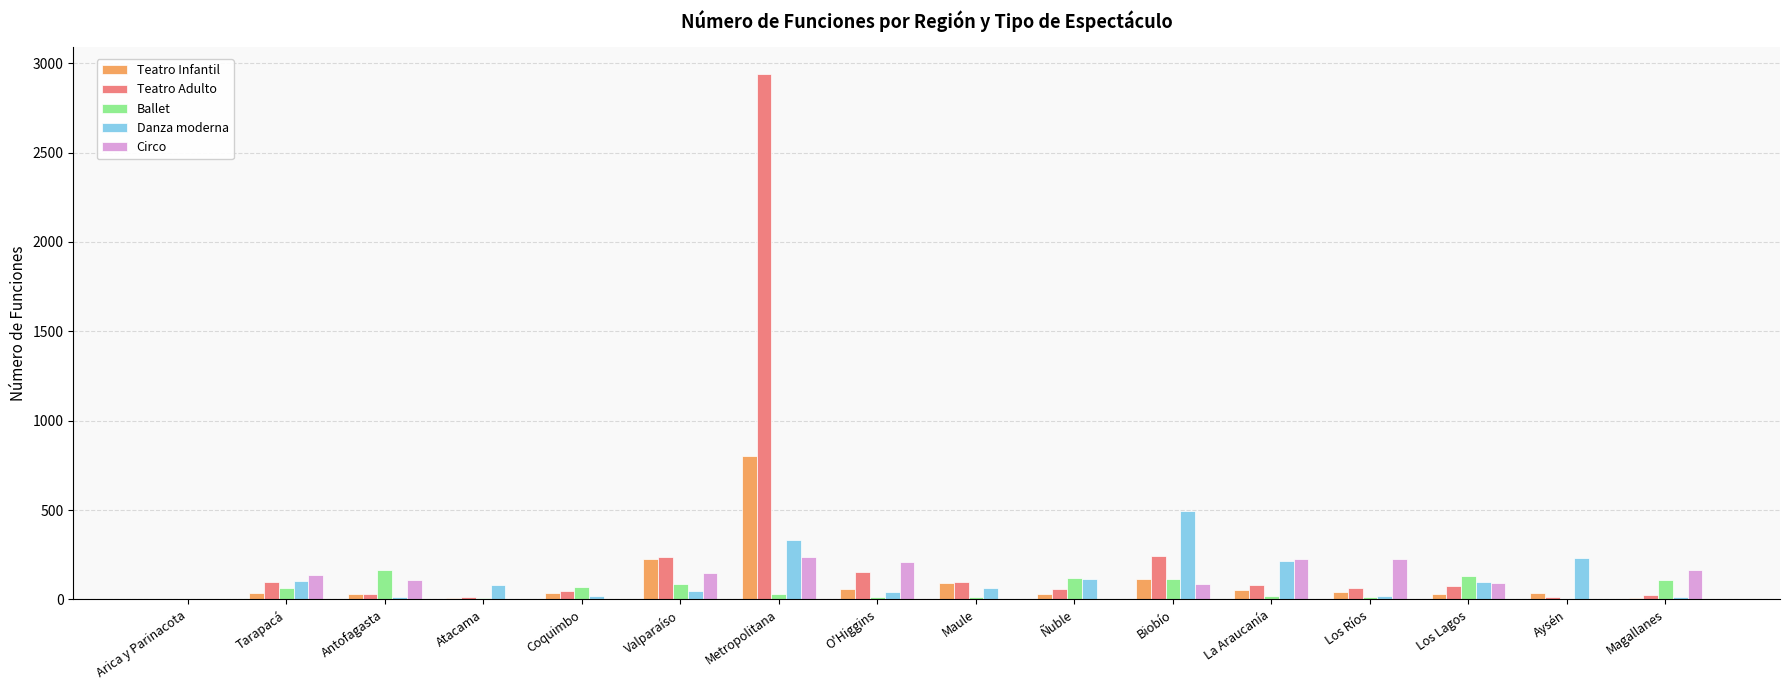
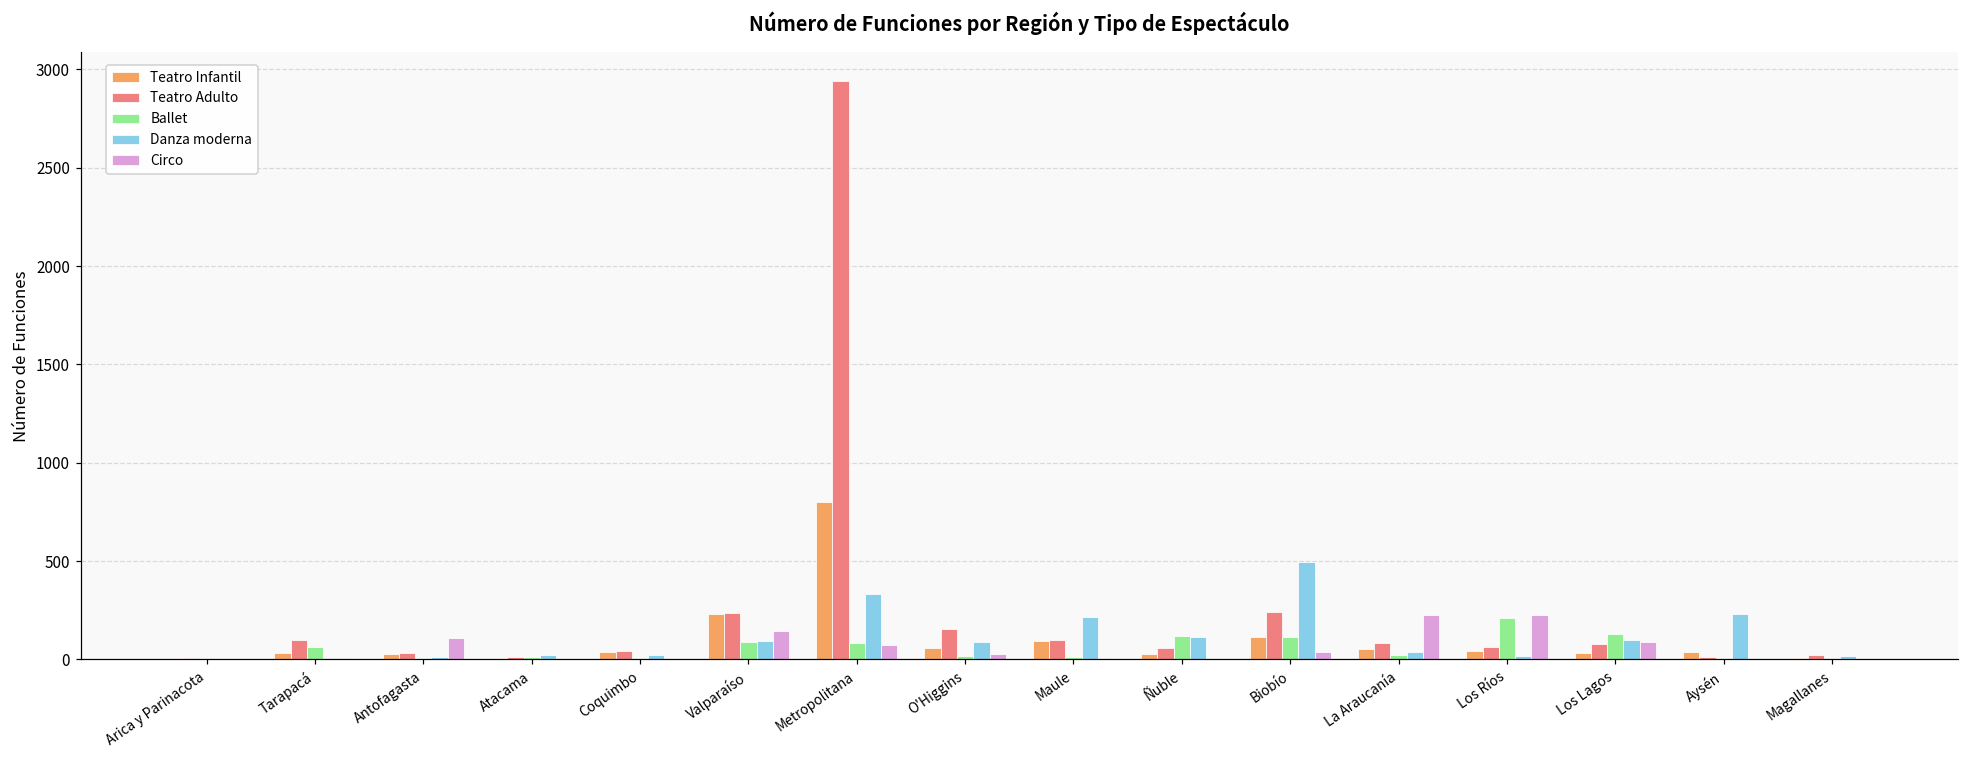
Danza moderna, Tarapacá: 100 -> 10
Circo, Tarapacá: 140 -> 10
Ballet, Antofagasta: 160 -> 10
Danza moderna, Atacama: 80 -> 20
Ballet, Coquimbo: 70 -> 10
Danza moderna, Valparaíso: 50 -> 90
Ballet, Metropolitana: 30 -> 90
Circo, Metropolitana: 240 -> 80
Danza moderna, O'Higgins: 40 -> 90
Circo, O'Higgins: 210 -> 30
Danza moderna, Maule: 60 -> 220
Circo, Biobío: 80 -> 40
Danza moderna, La Araucanía: 220 -> 40
Ballet, Los Ríos: 10 -> 210
Ballet, Magallanes: 110 -> 0
Circo, Magallanes: 170 -> 0
